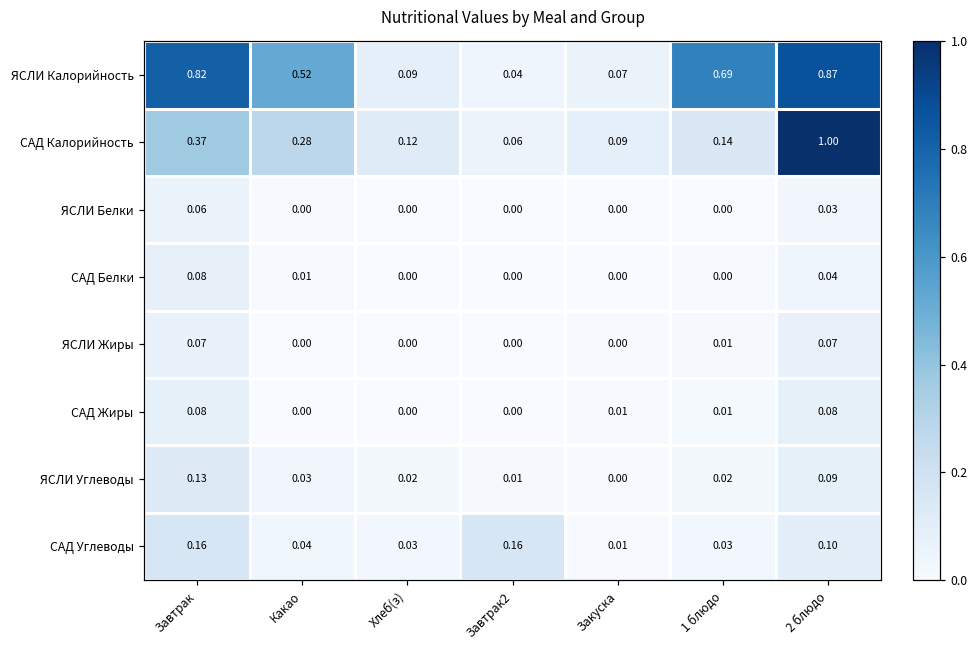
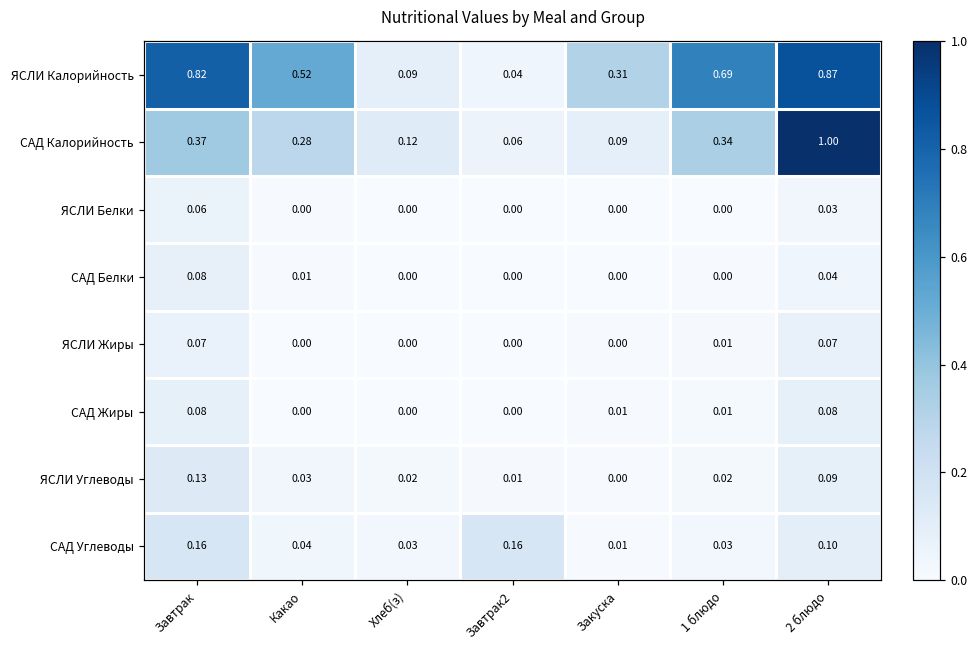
ЯСЛИ Калорийность, Закуска: 0.07 -> 0.31
САД Калорийность, 1 блюдо: 0.14 -> 0.34
